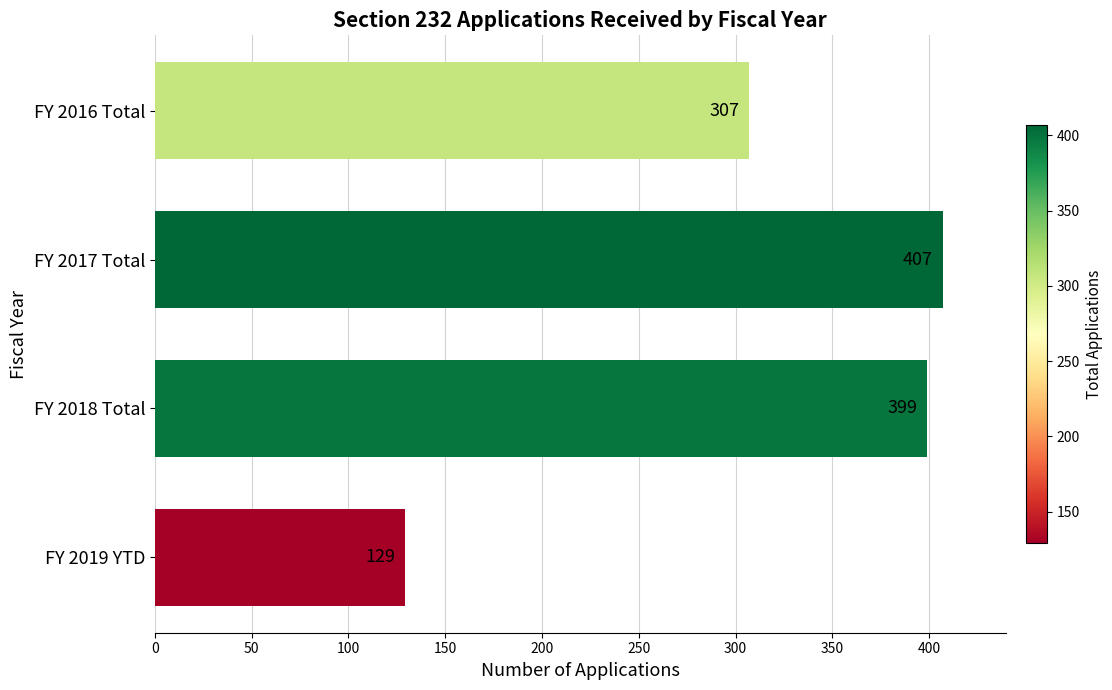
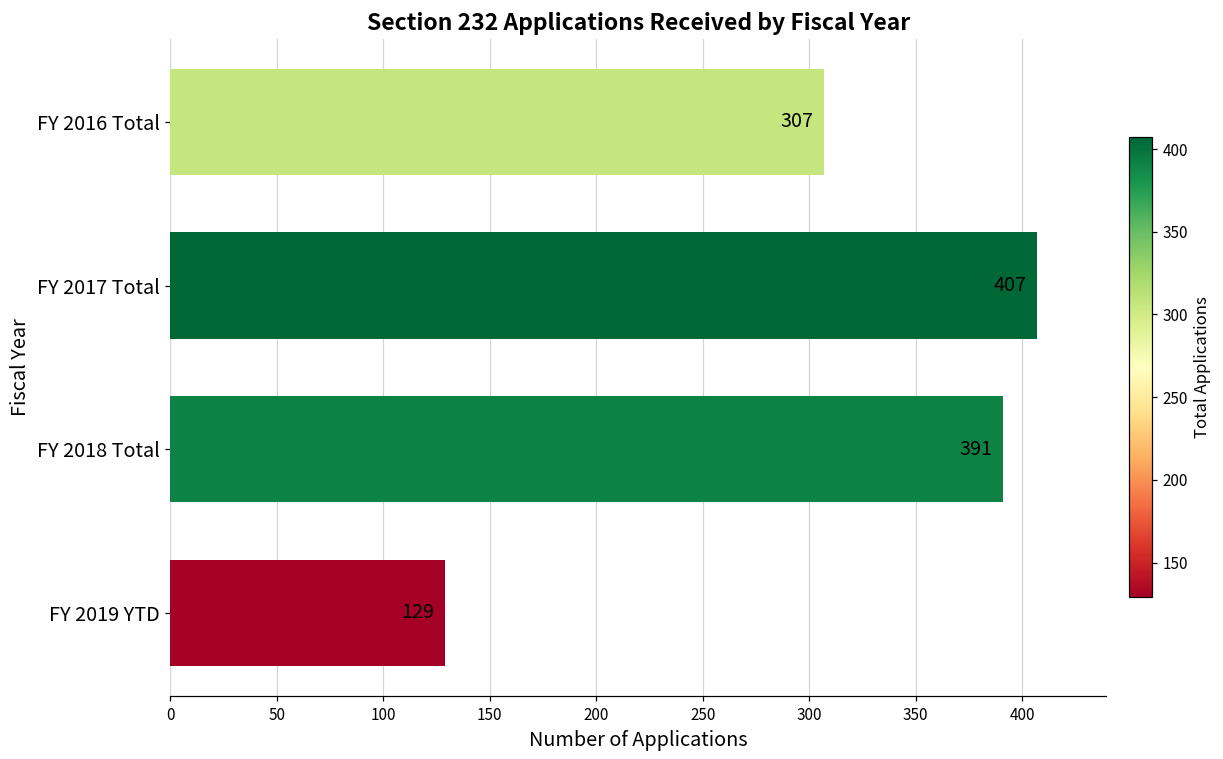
FY 2018 Total: 399 -> 391
